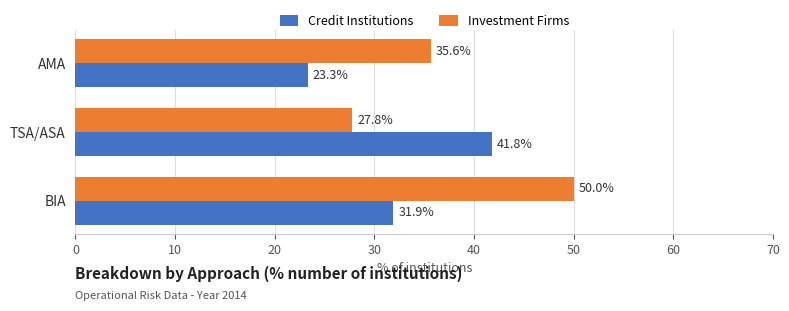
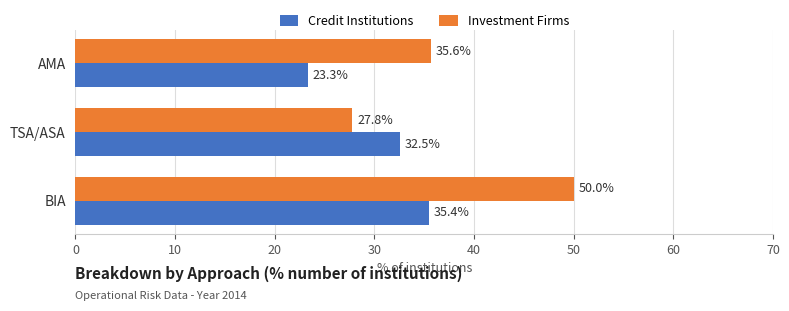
Credit Institutions, TSA/ASA: 41.8% -> 32.5%
Credit Institutions, BIA: 31.9% -> 35.4%
